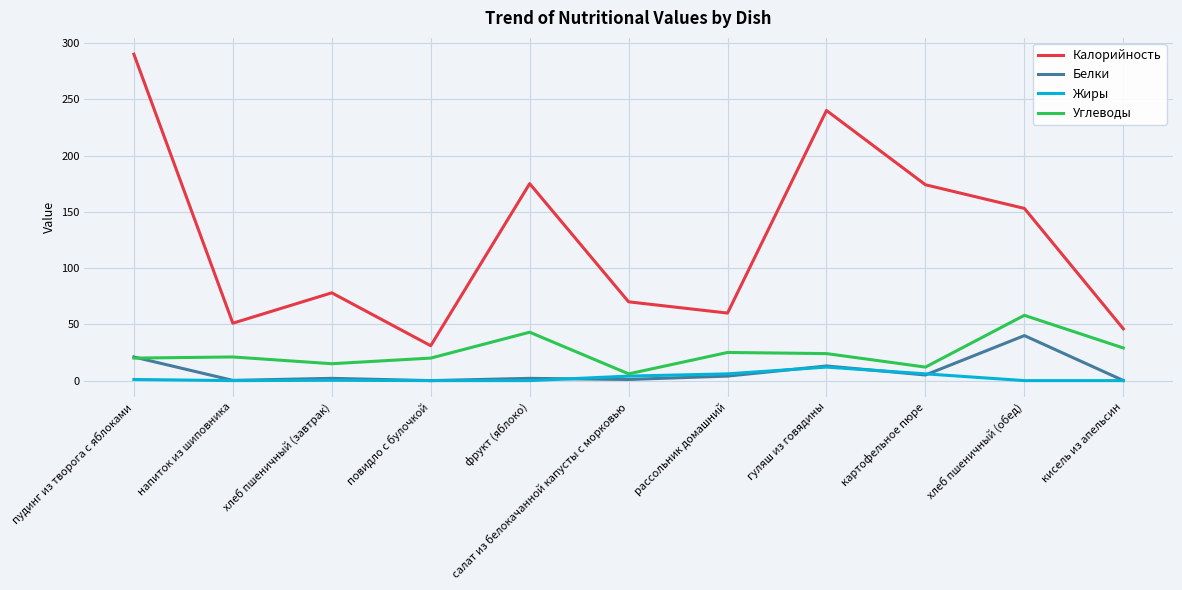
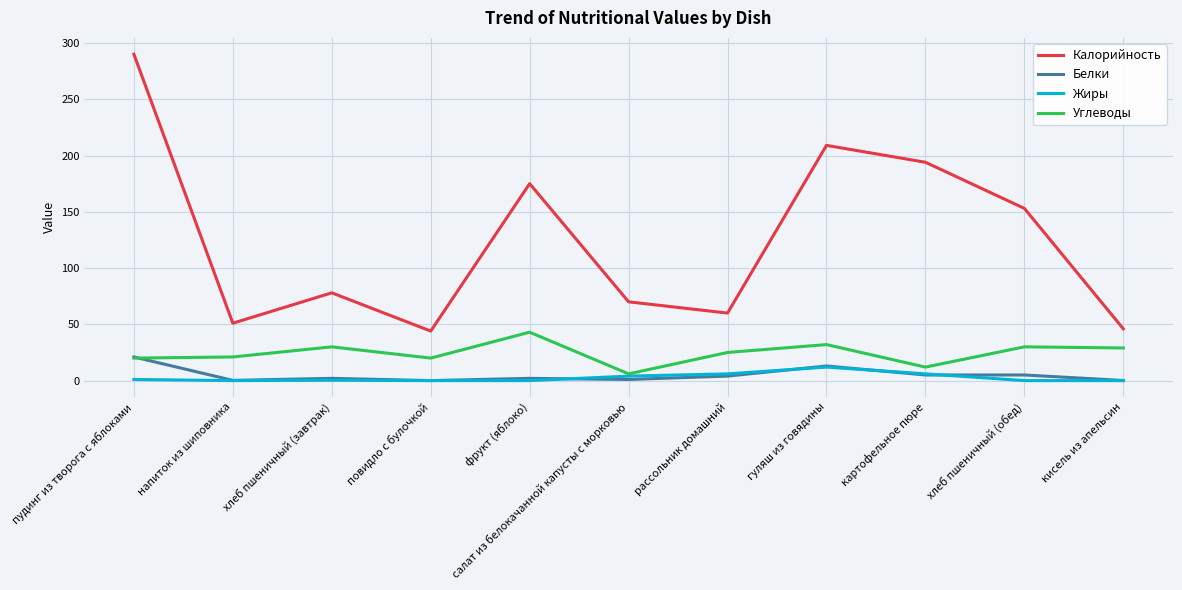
Углеводы, хлеб пшеничный (завтрак): 15 -> 30
Калорийность, повидло с булочкой: 31 -> 44
Калорийность, гуляш из говядины: 240 -> 209
Углеводы, гуляш из говядины: 24 -> 32
Калорийность, картофельное пюре: 174 -> 194
Белки, хлеб пшеничный (обед): 40 -> 5
Углеводы, хлеб пшеничный (обед): 58 -> 30
